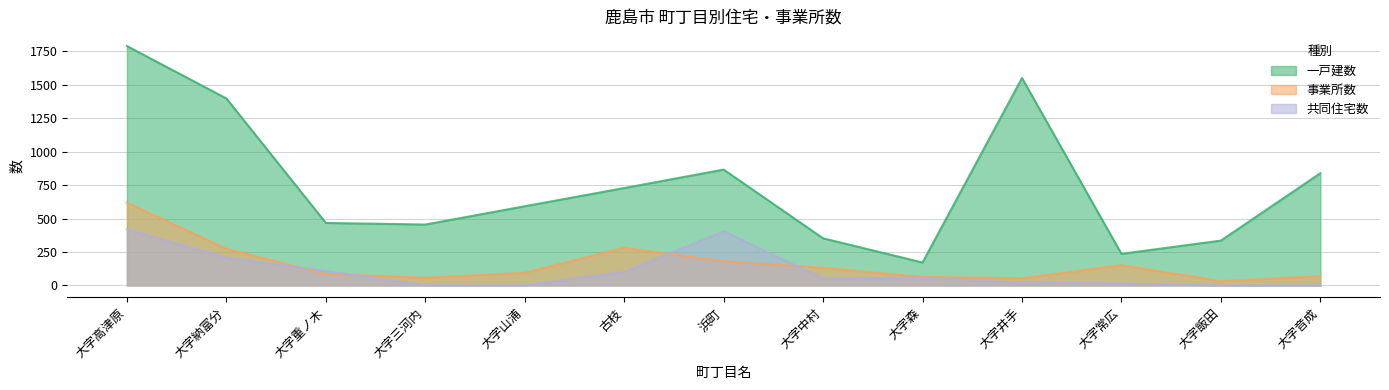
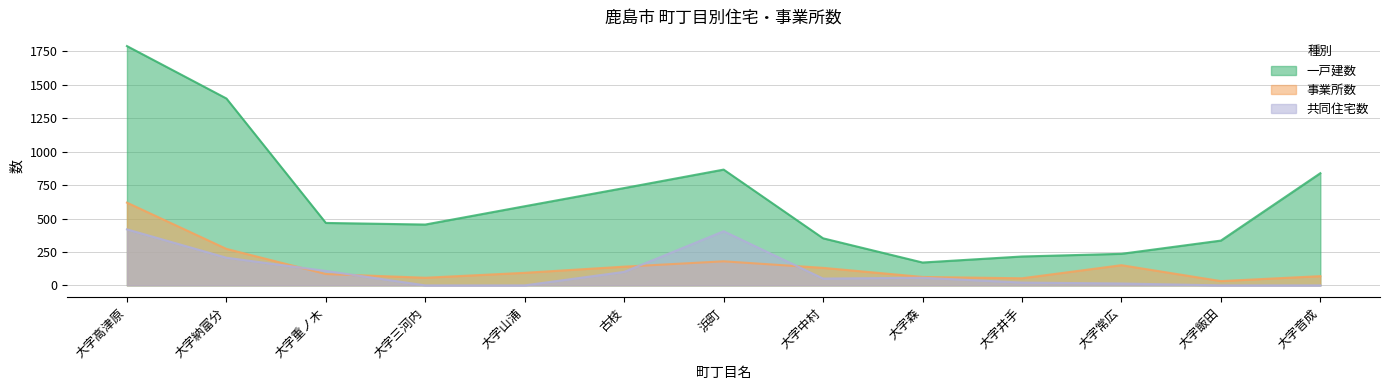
事業所数, 古枝: 280 -> 140
一戸建数, 大字井手: 1550 -> 220
